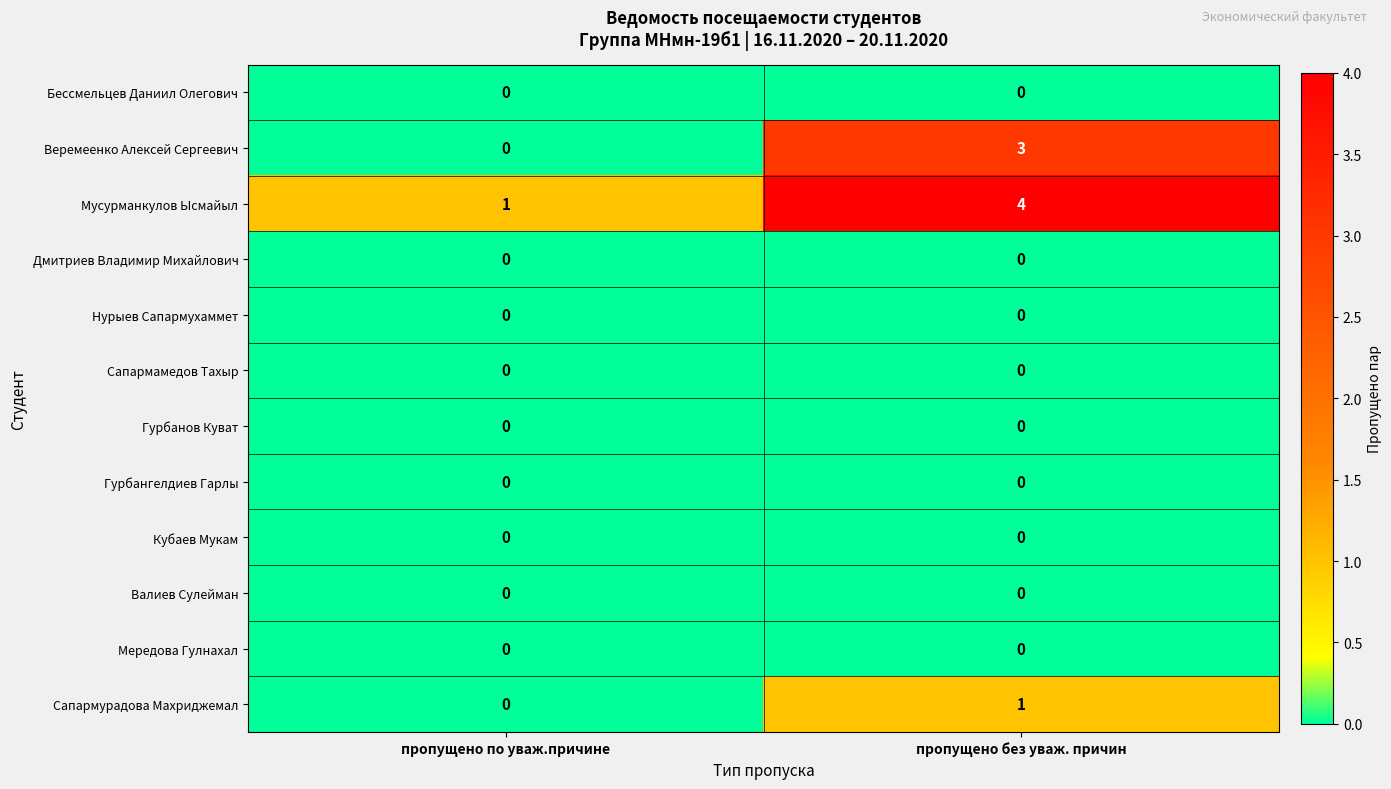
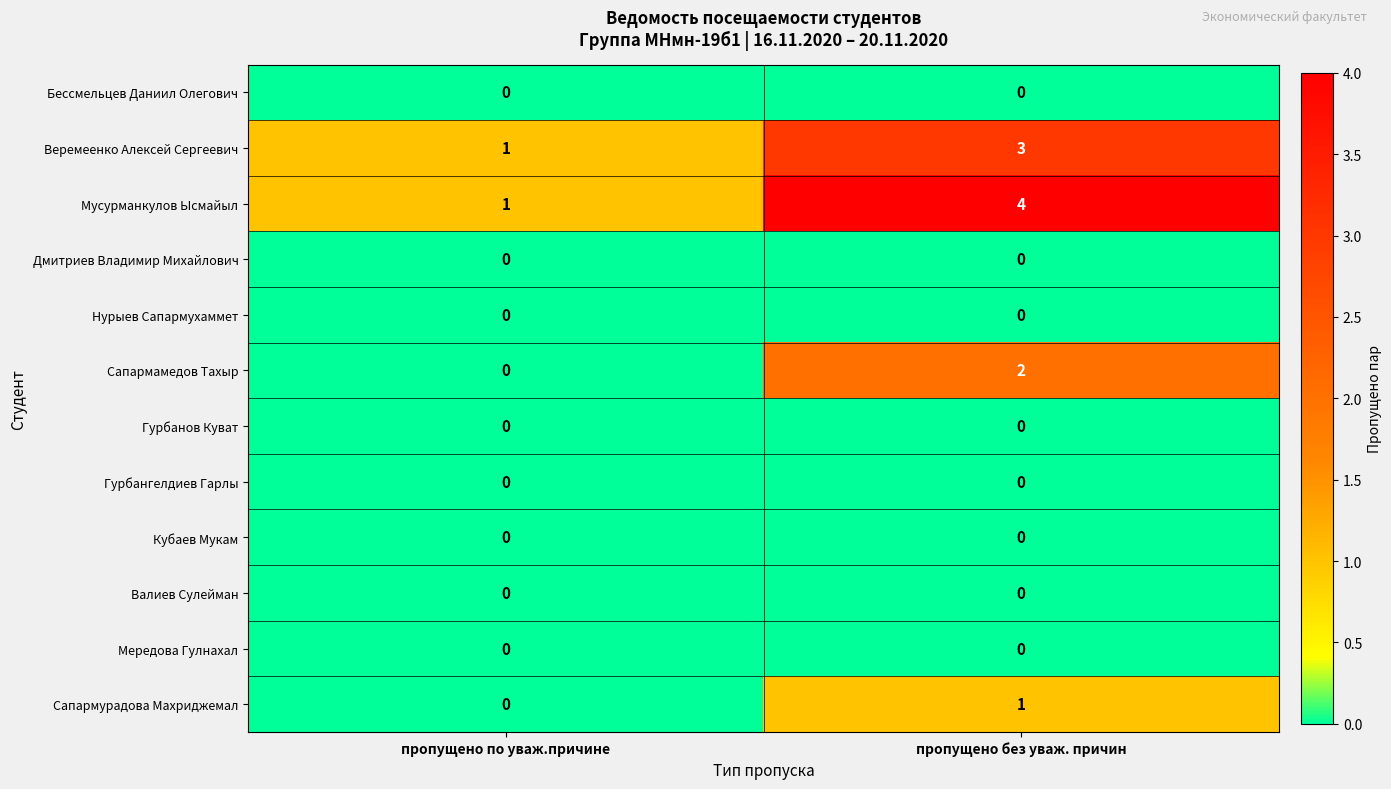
Веремеенко Алексей Сергеевич, пропущено по уваж.причине: 0 -> 1
Сапармамедов Тахыр, пропущено без уваж. причин: 0 -> 2
